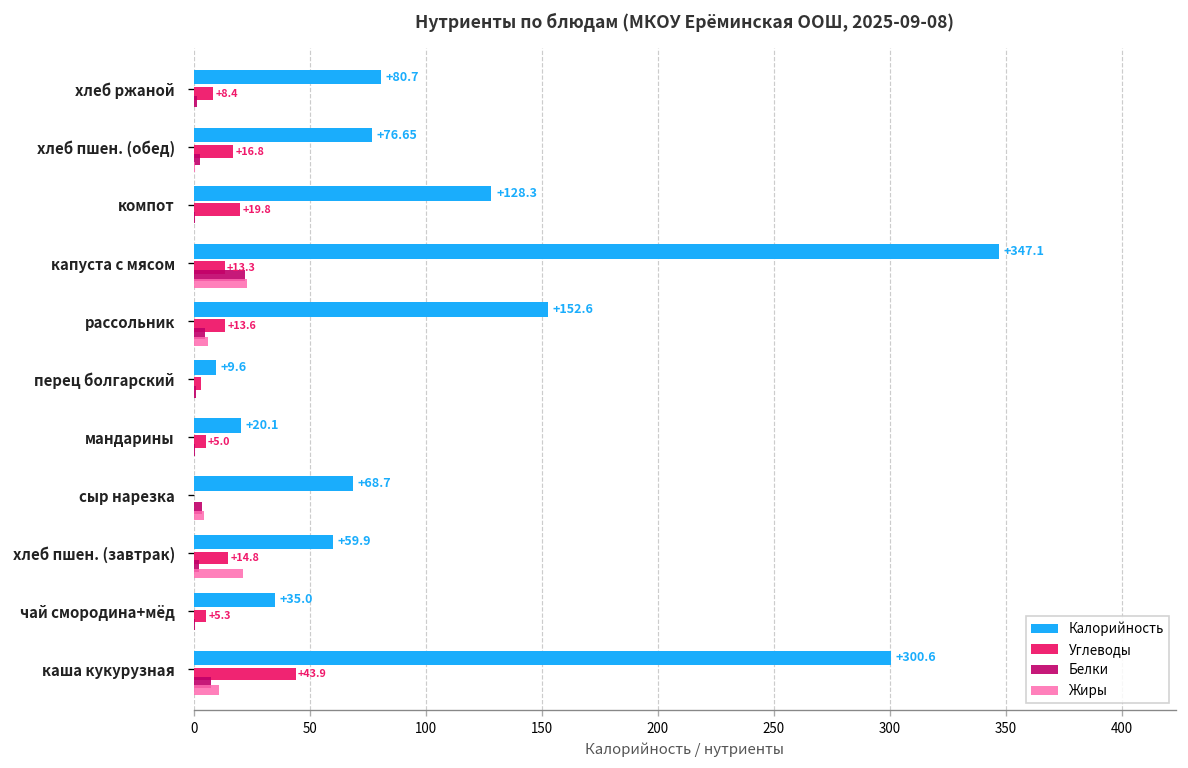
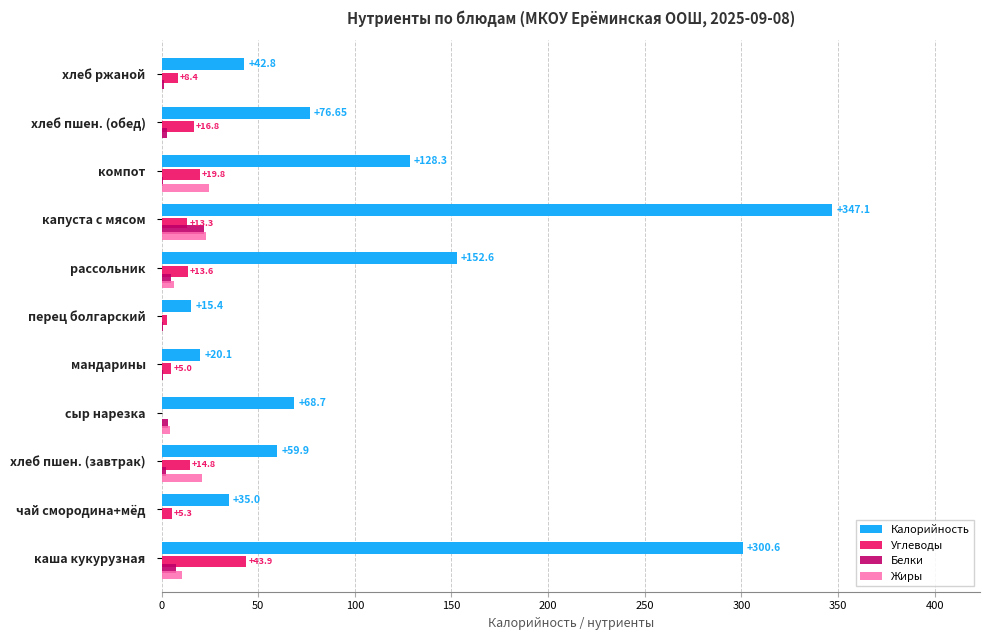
Калорийность, хлеб ржаной: +80.7 -> +42.8
Жиры, компот: 0 -> 24
Калорийность, перец болгарский: +9.6 -> +15.4
